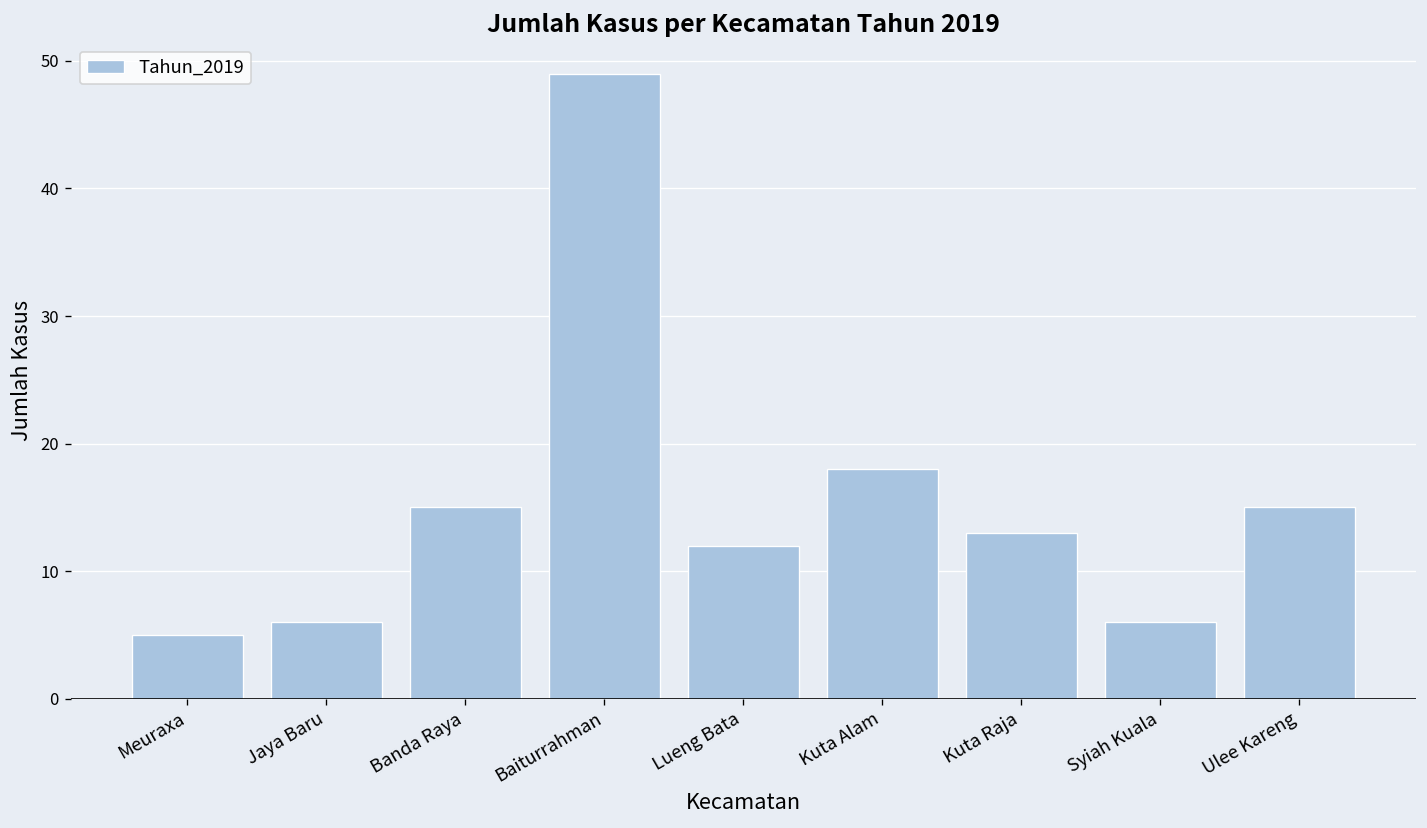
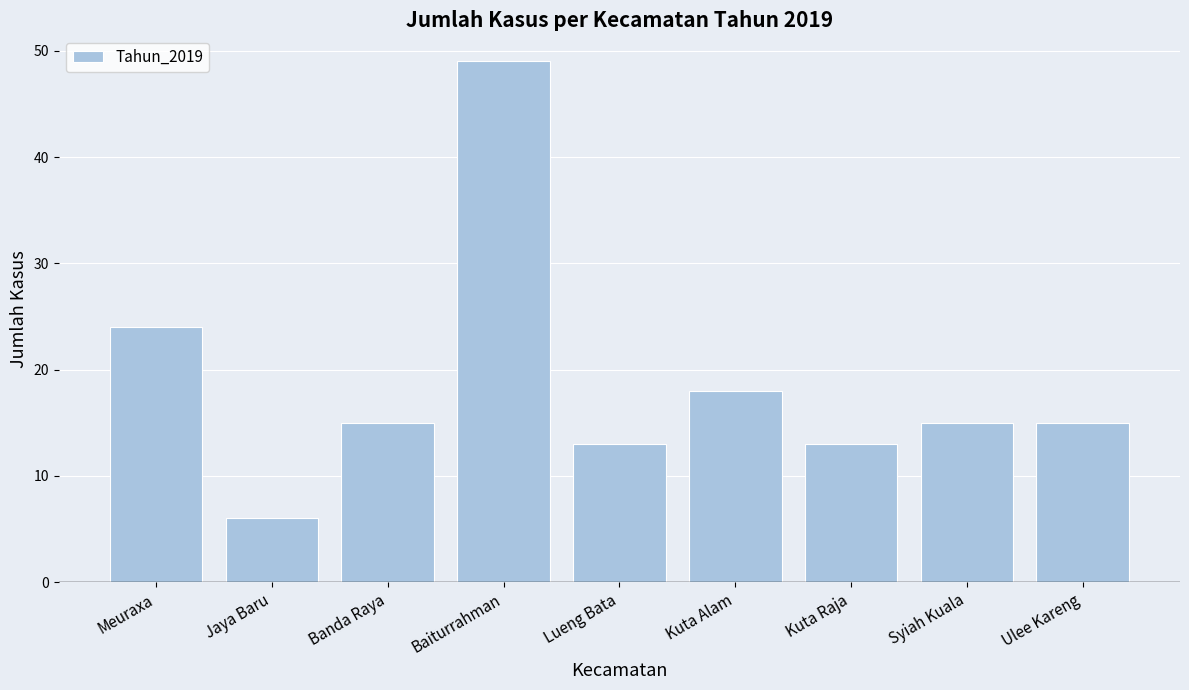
Meuraxa: 5 -> 24
Lueng Bata: 12 -> 13
Syiah Kuala: 6 -> 15
